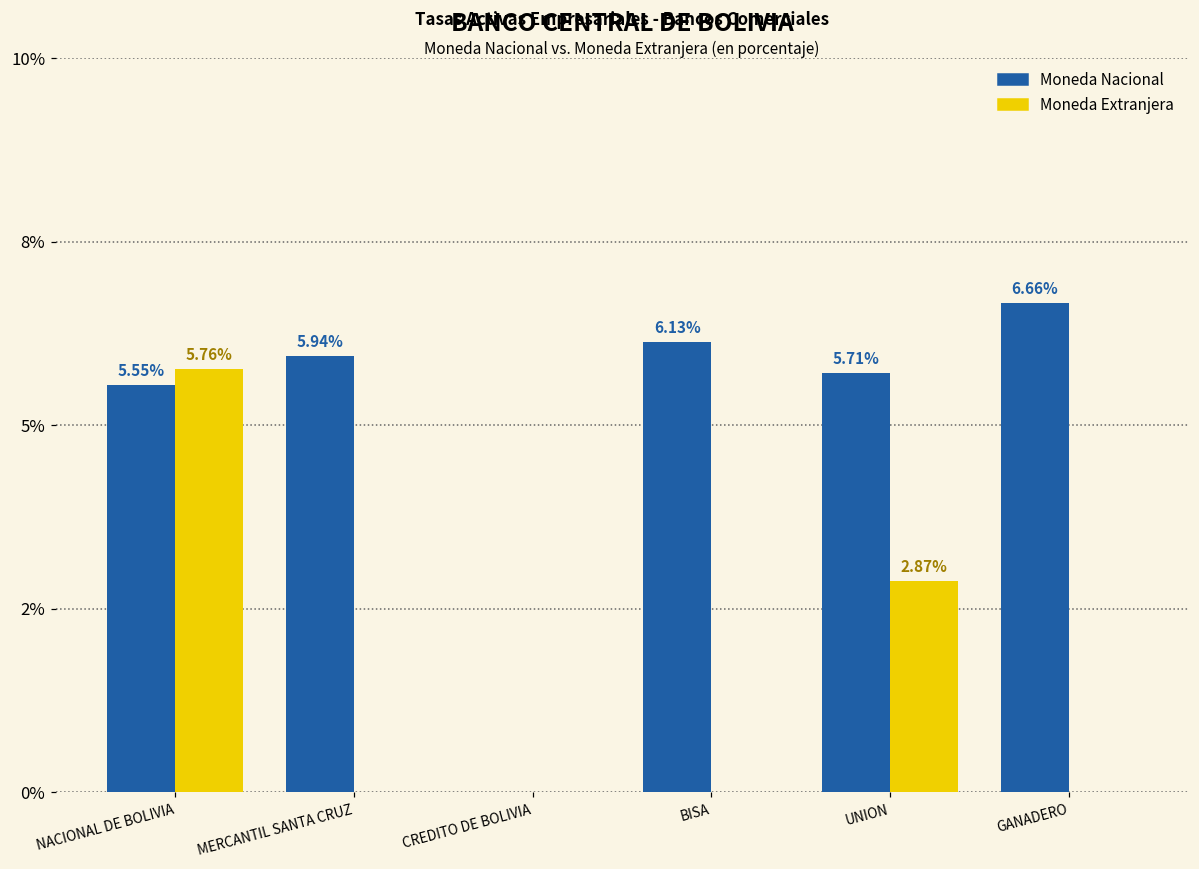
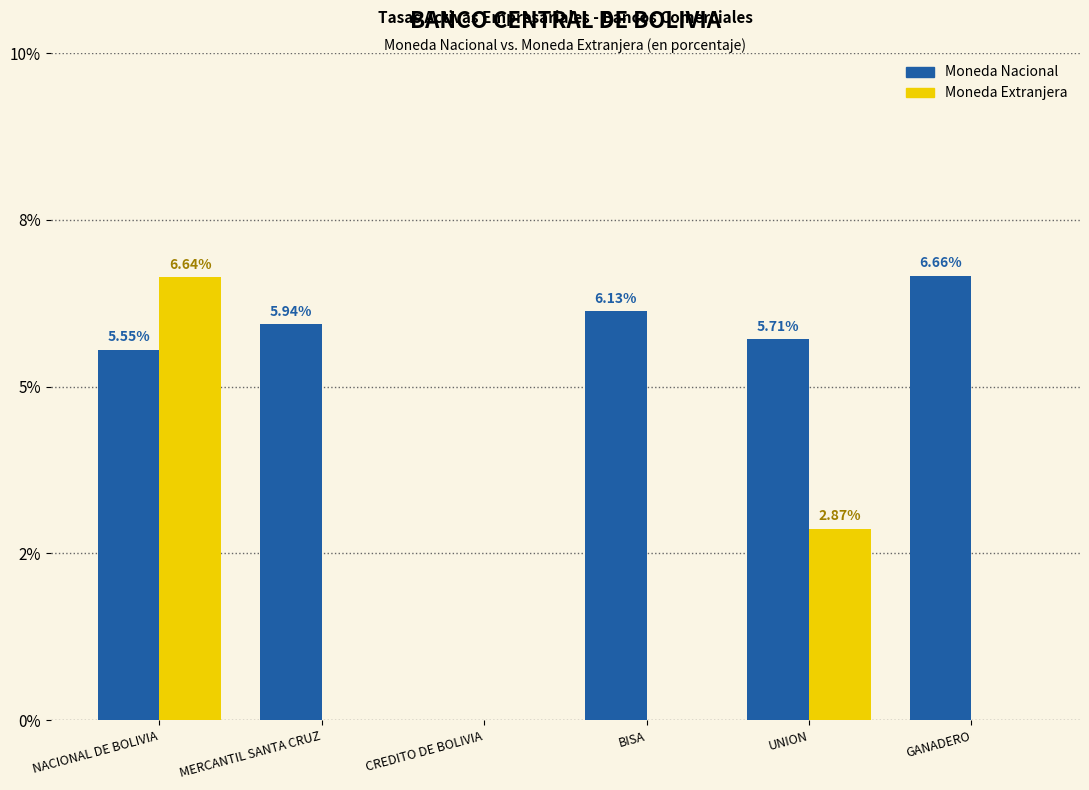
Moneda Extranjera, NACIONAL DE BOLIVIA: 5.76% -> 6.64%
